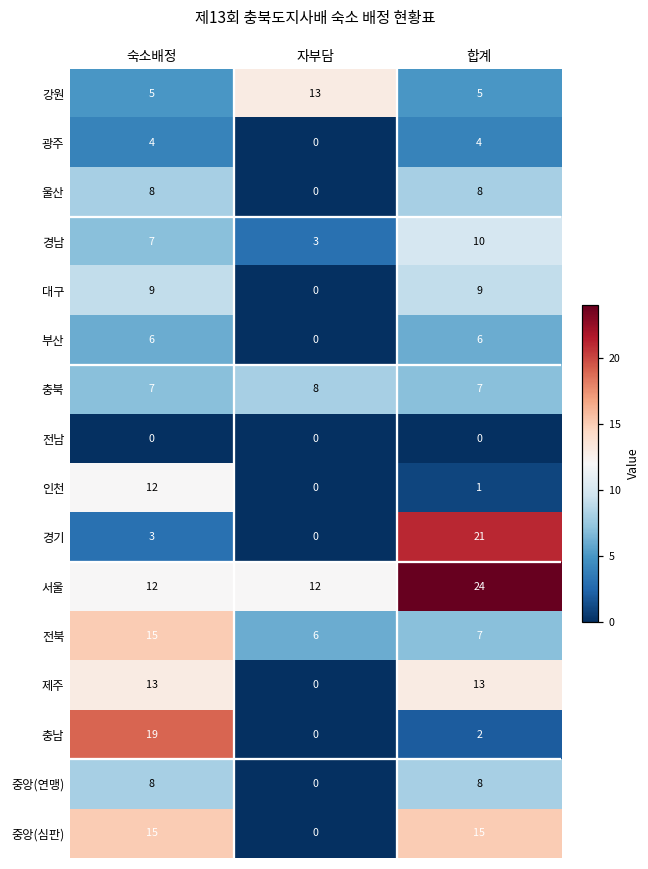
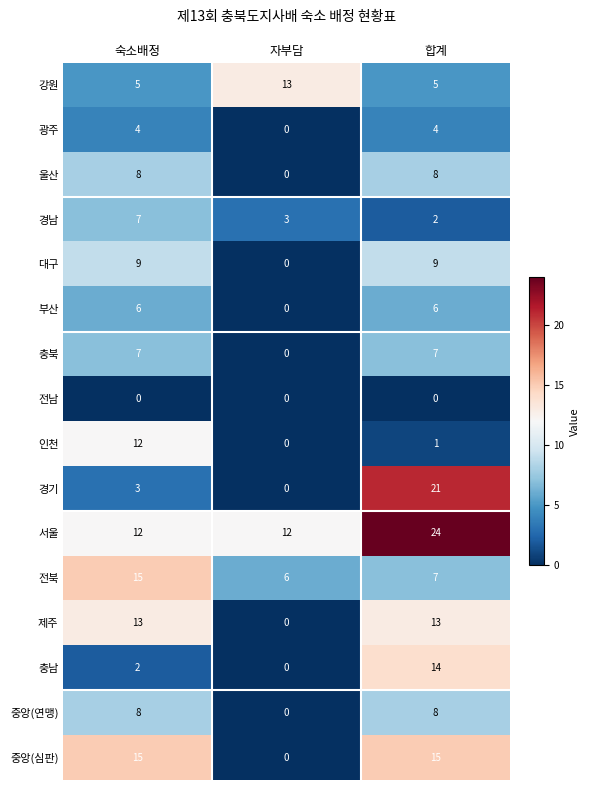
경남, 합계: 10 -> 2
충북, 자부담: 8 -> 0
충남, 숙소배정: 19 -> 2
충남, 합계: 2 -> 14
